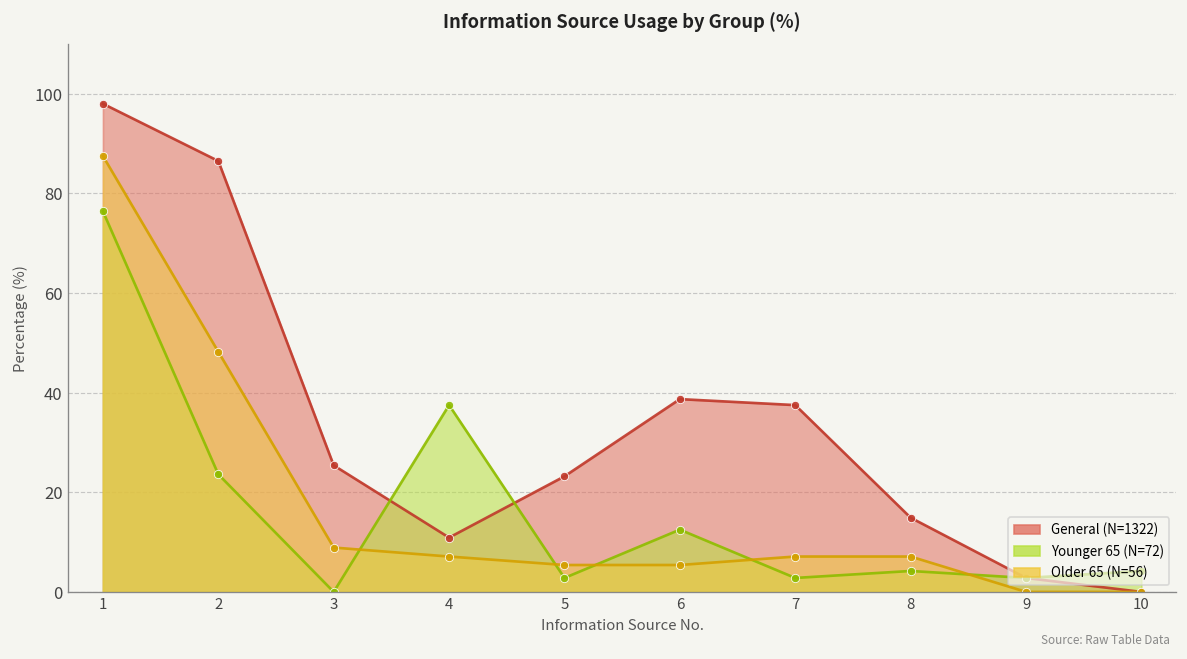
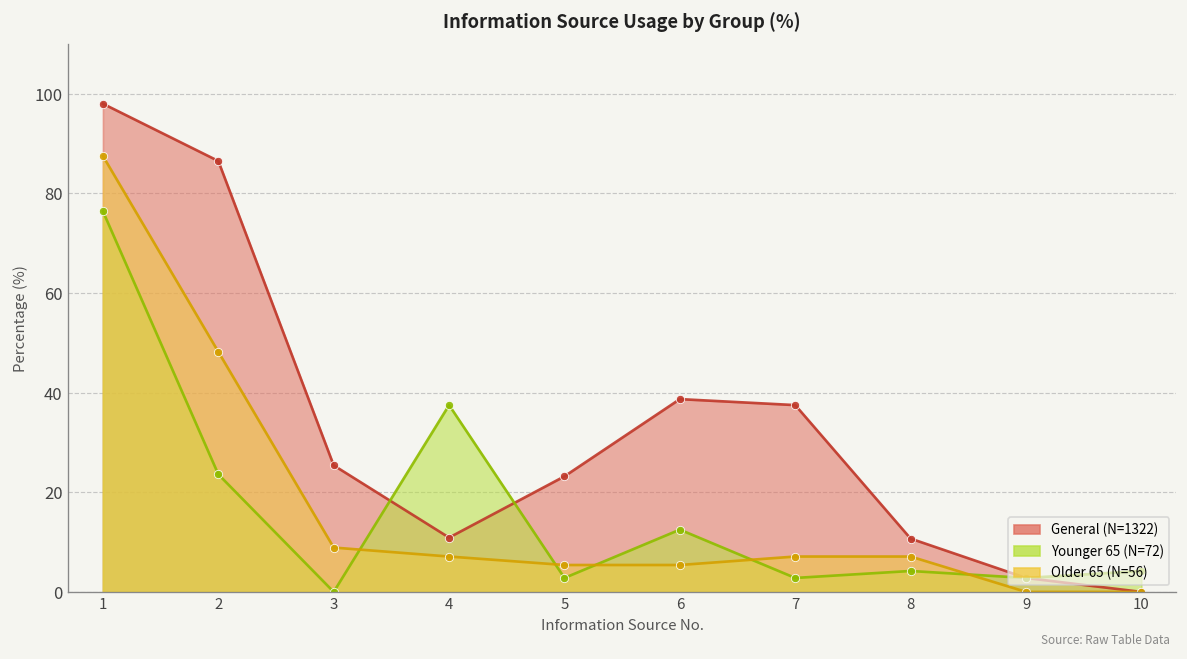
General (N=1322), 8: 15 -> 11
